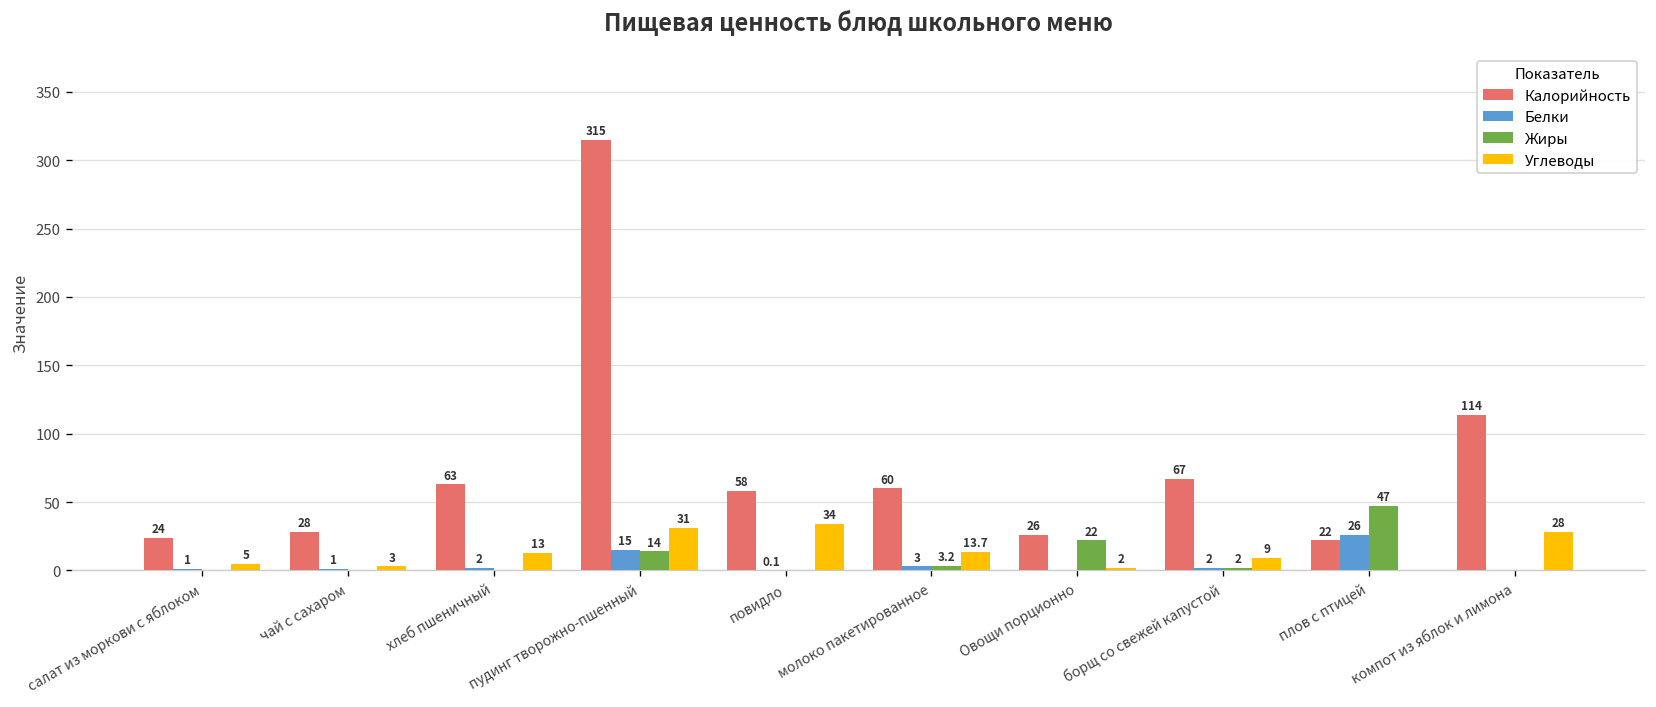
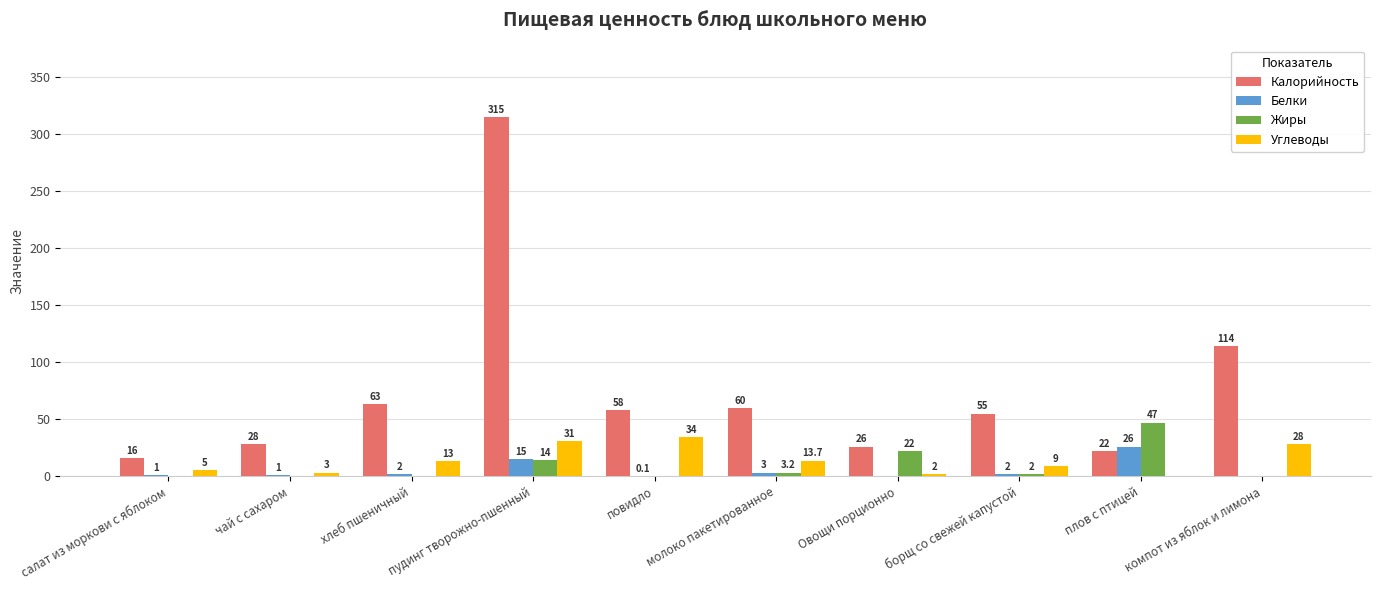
Калорийность, салат из моркови с яблоком: 24 -> 16
Калорийность, борщ со свежей капустой: 67 -> 55
